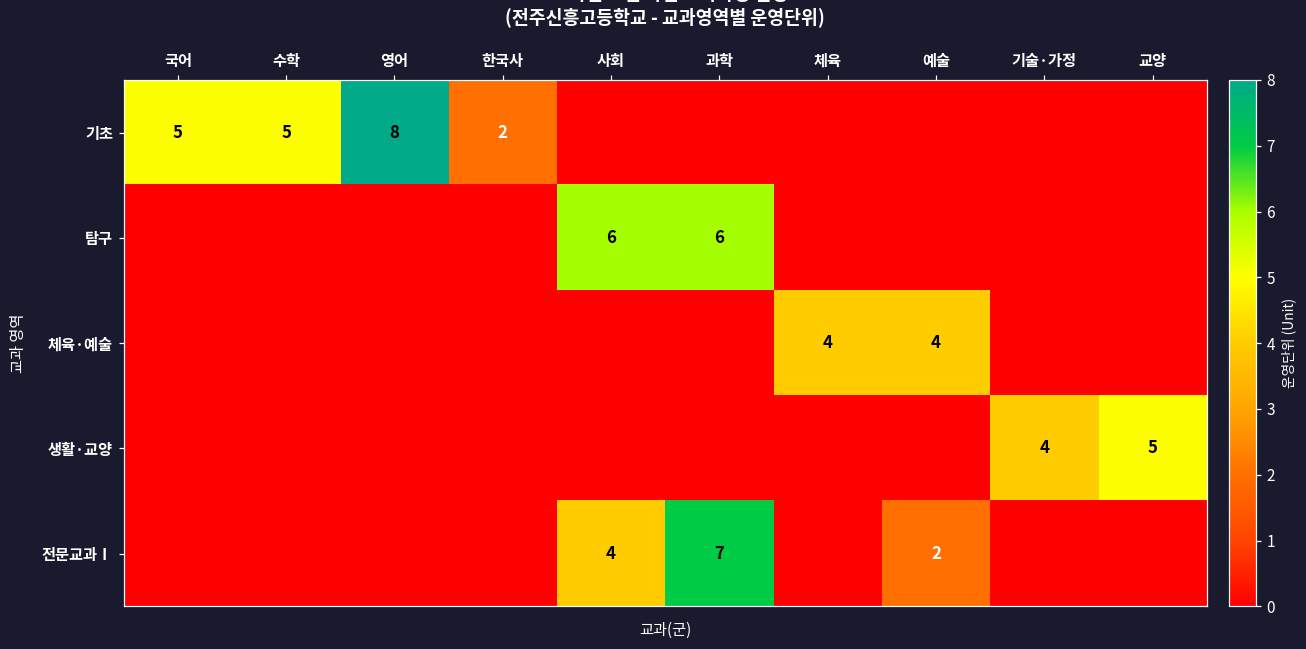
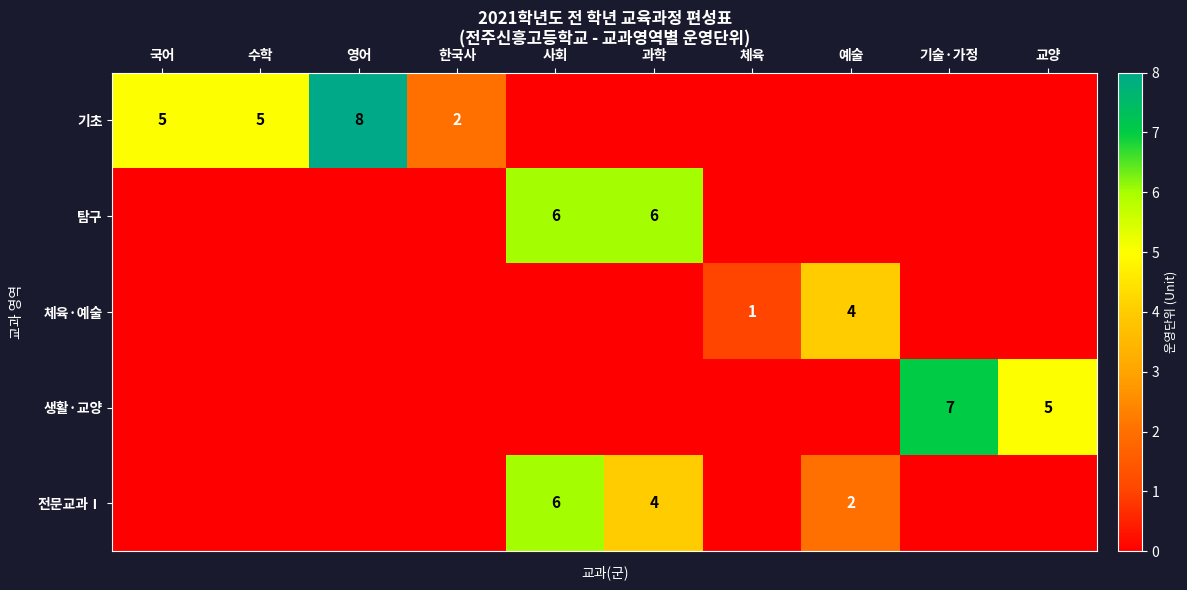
체육·예술, 체육: 4 -> 1
생활·교양, 기술·가정: 4 -> 7
전문교과Ⅰ, 사회: 4 -> 6
전문교과Ⅰ, 과학: 7 -> 4
